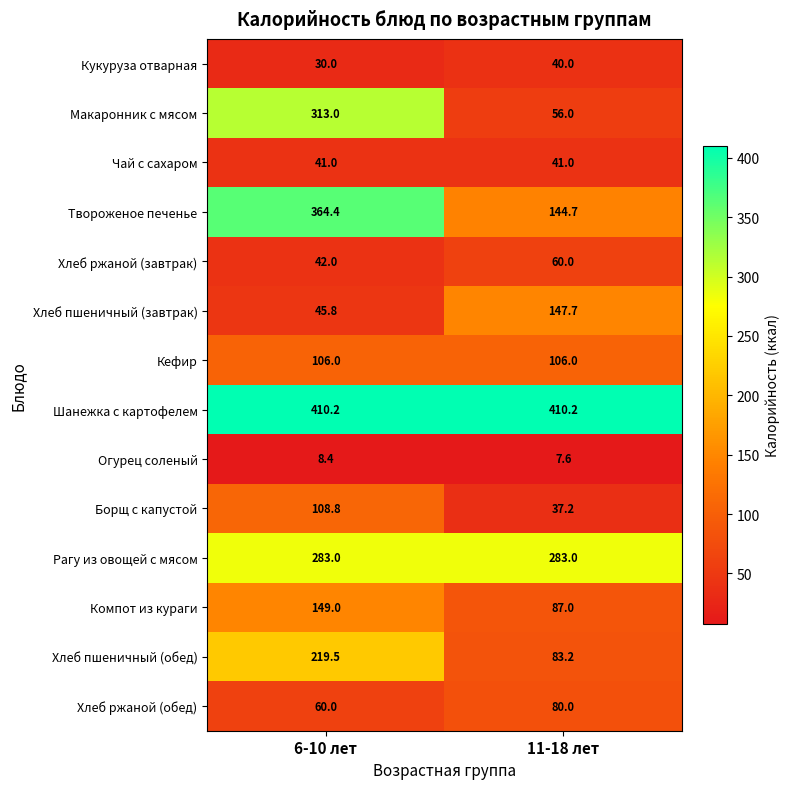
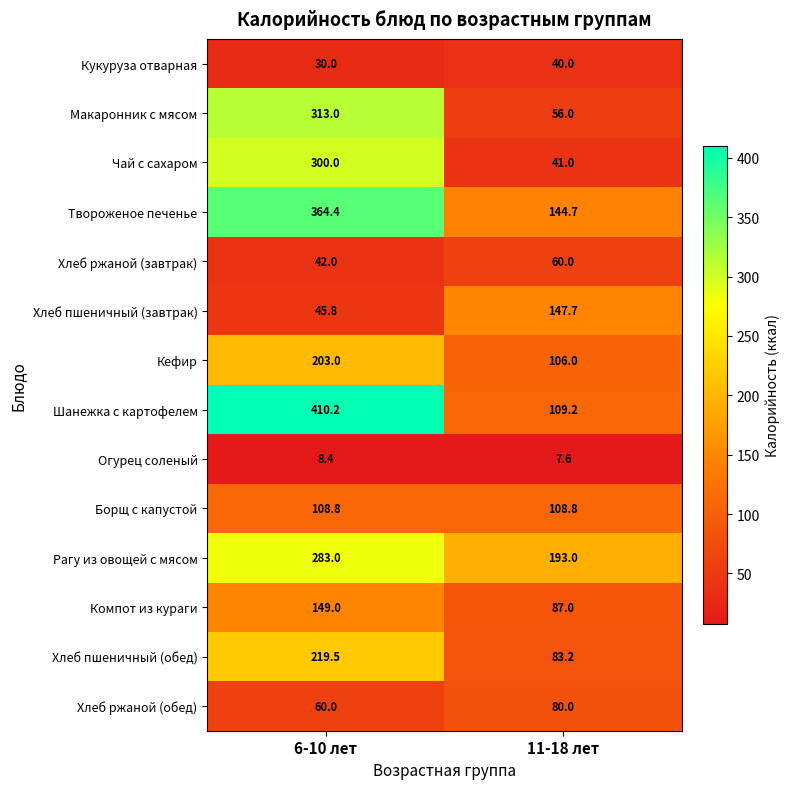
Чай с сахаром, 6-10 лет: 41.0 -> 300.0
Кефир, 6-10 лет: 106.0 -> 203.0
Шанежка с картофелем, 11-18 лет: 410.2 -> 109.2
Борщ с капустой, 11-18 лет: 37.2 -> 108.8
Рагу из овощей с мясом, 11-18 лет: 283.0 -> 193.0
